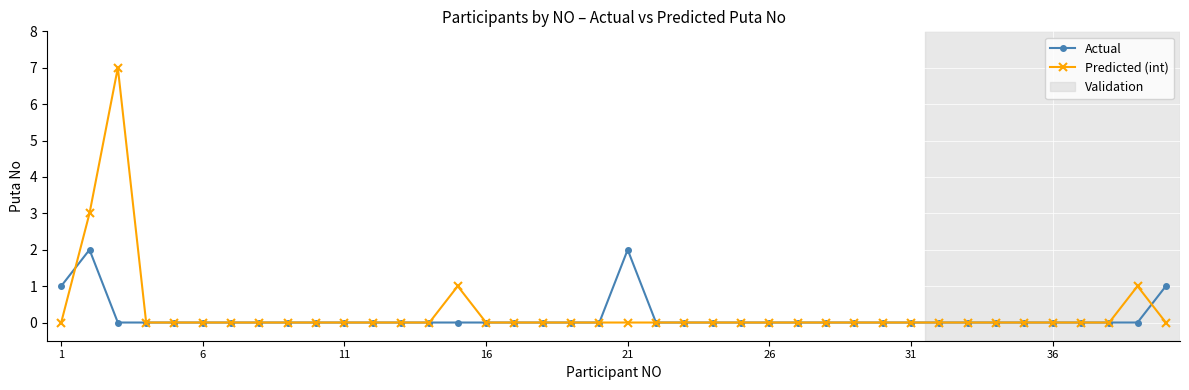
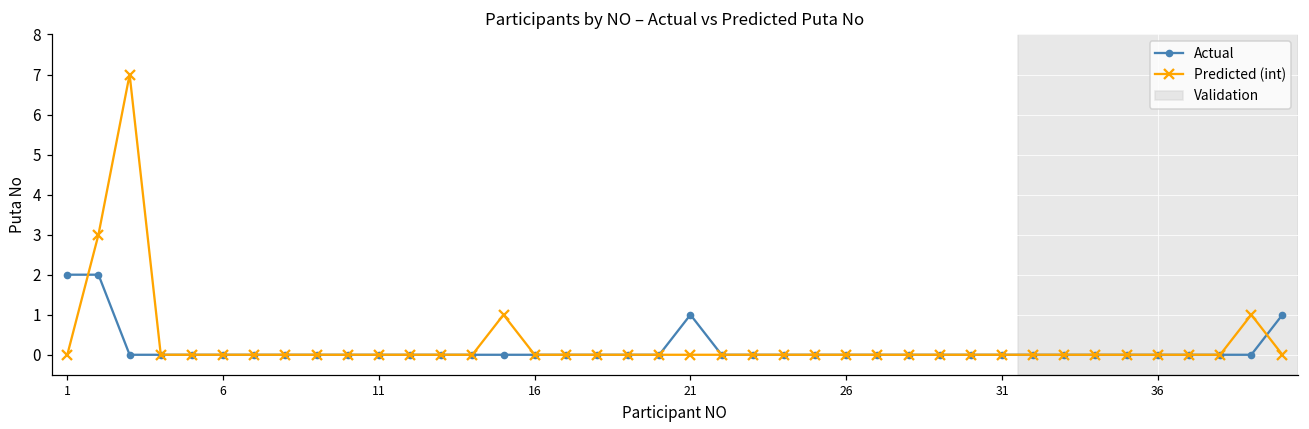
Actual, 1: 1 -> 2
Actual, 21: 2 -> 1
